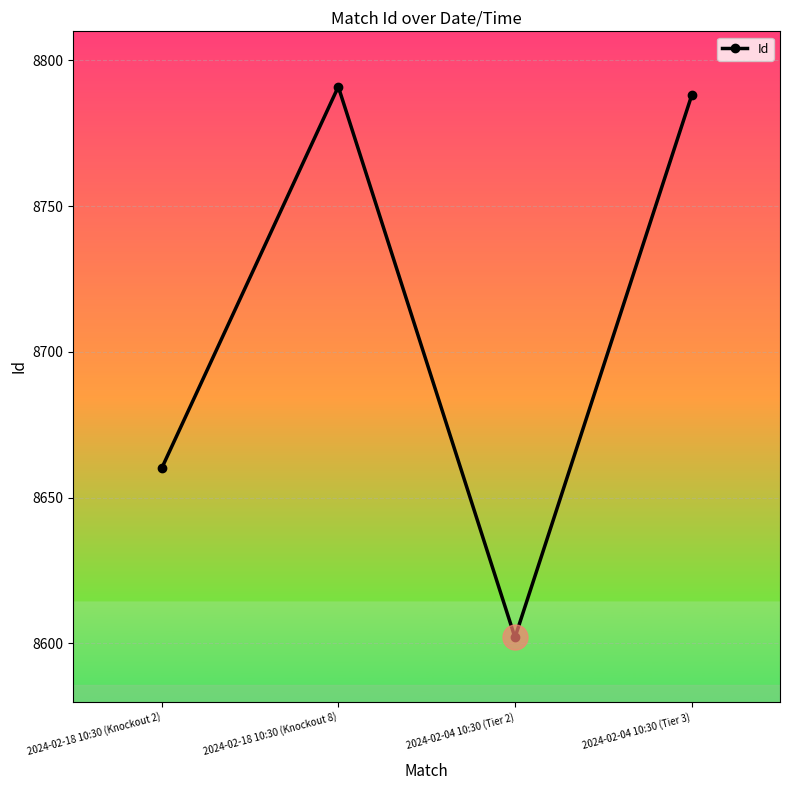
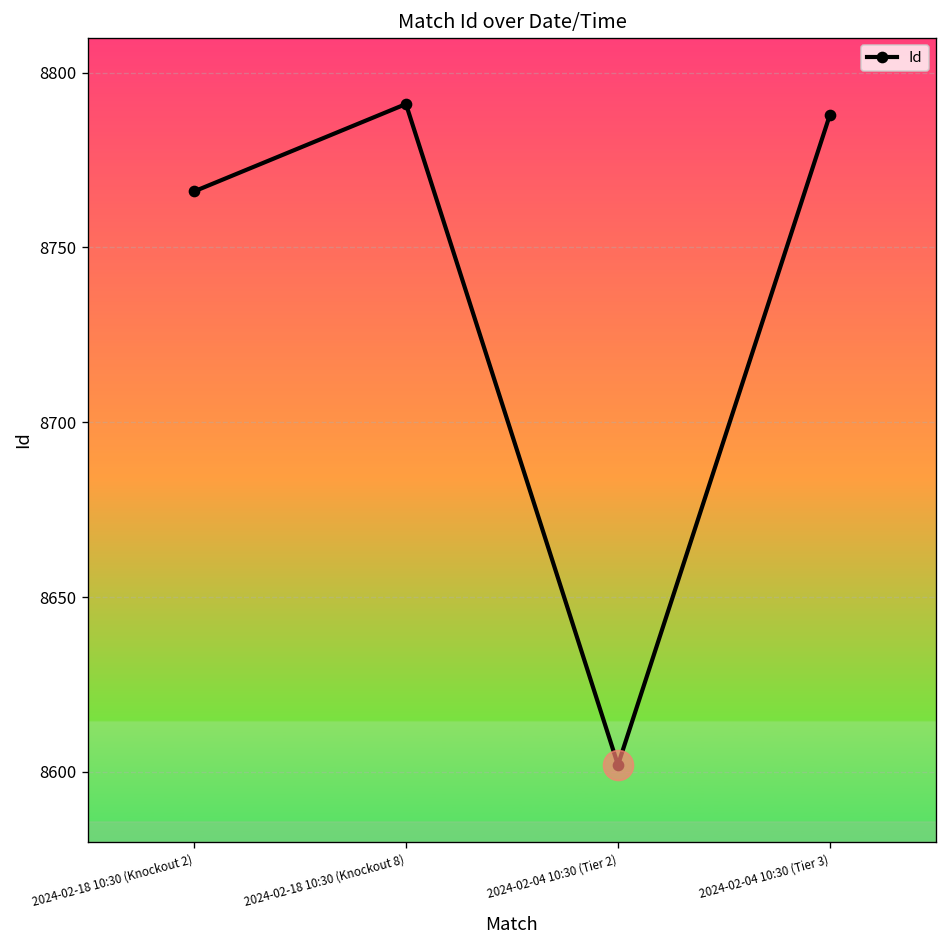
Id, 2024-02-18 10:30 (Knockout 2): 8660 -> 8766
